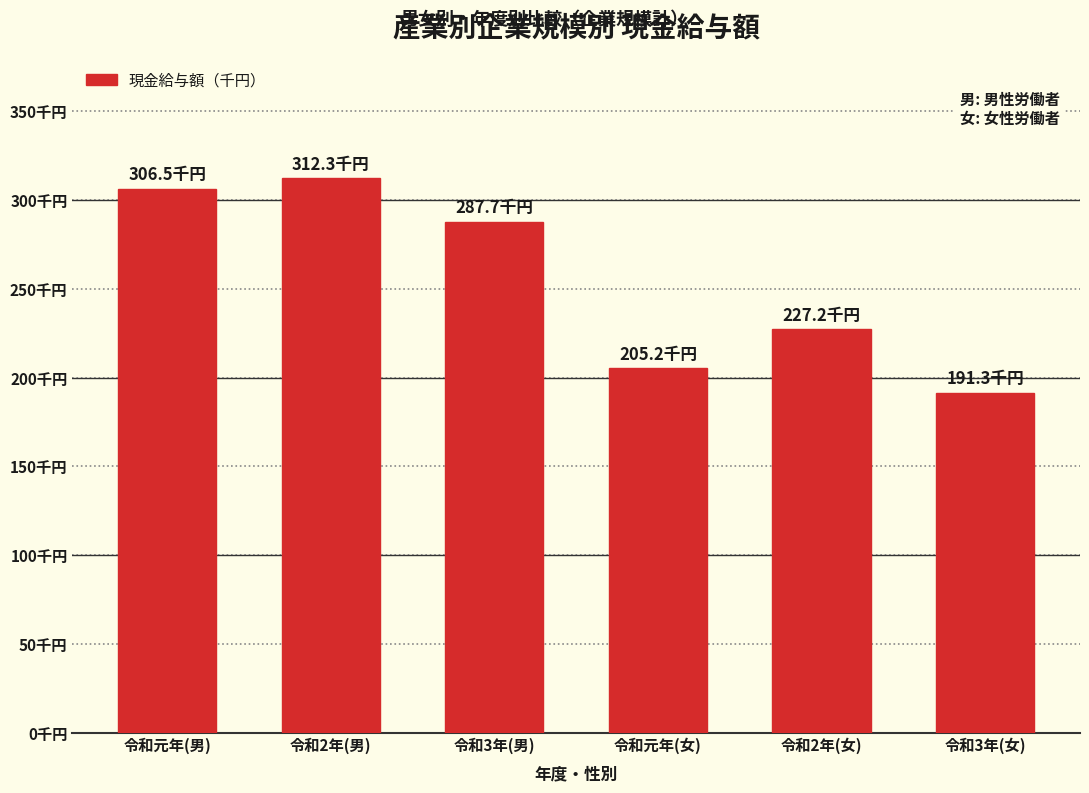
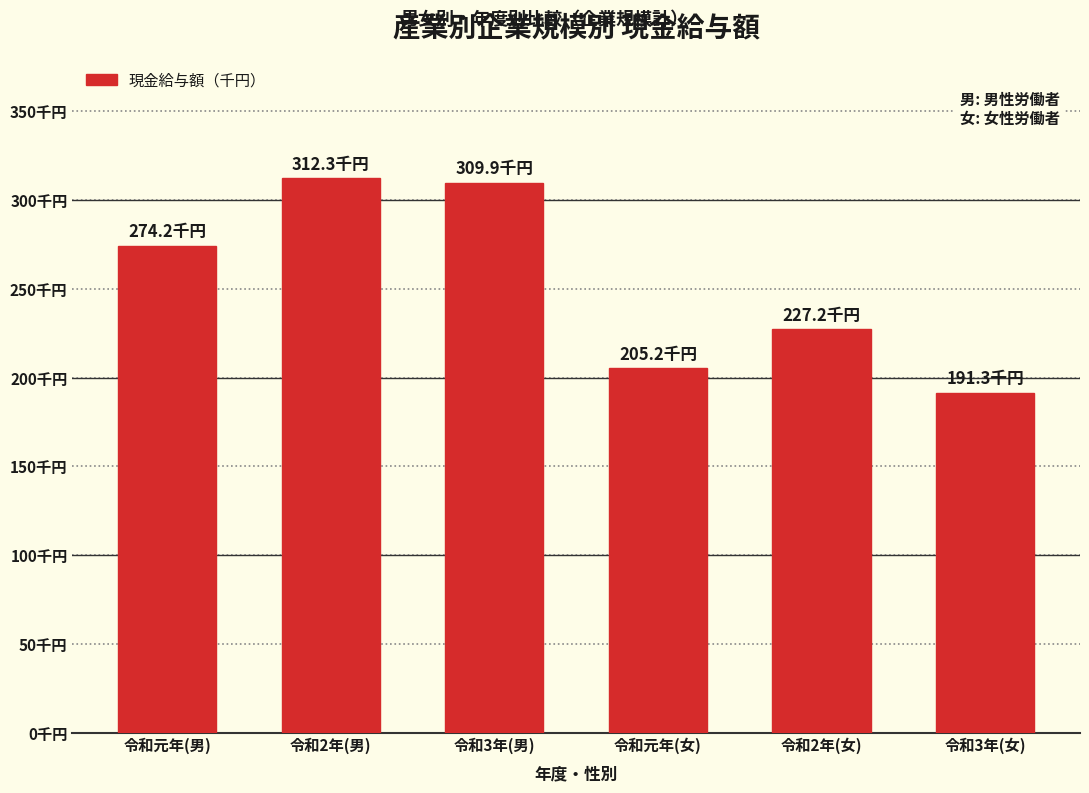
令和元年(男): 306.5 -> 274.2
令和3年(男): 287.7 -> 309.9
